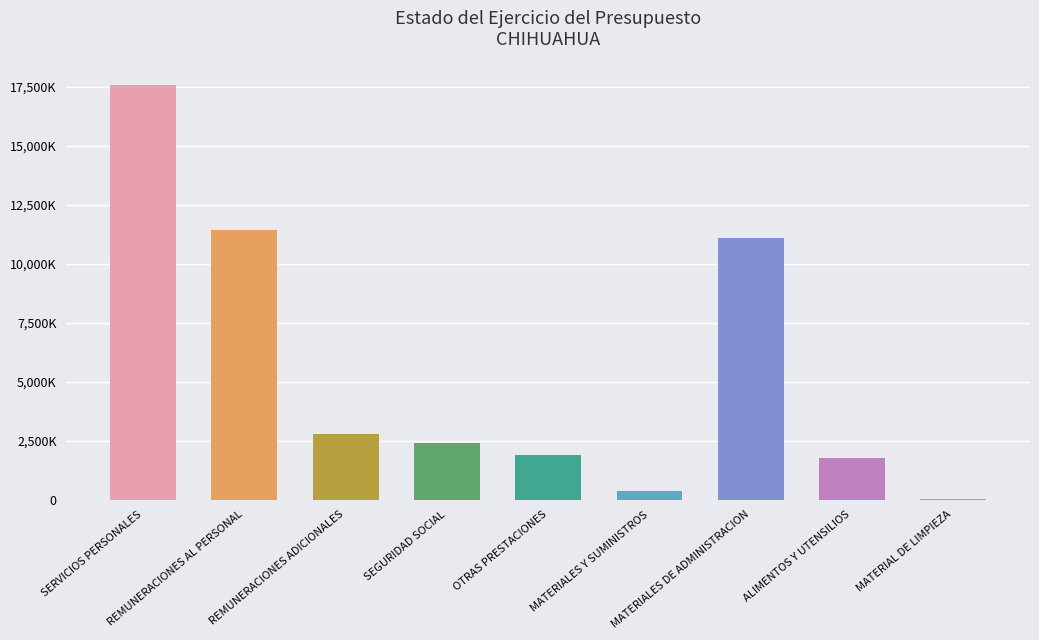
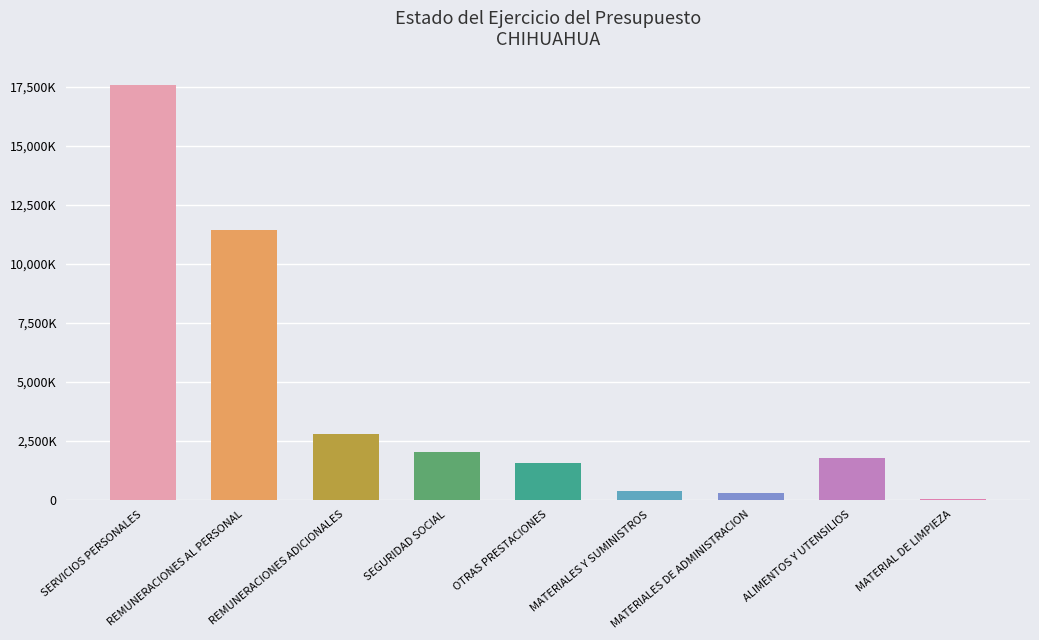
SEGURIDAD SOCIAL: 2,400,000 -> 2,000,000
OTRAS PRESTACIONES: 1,900,000 -> 1,600,000
MATERIALES DE ADMINISTRACION: 11,100,000 -> 300,000
